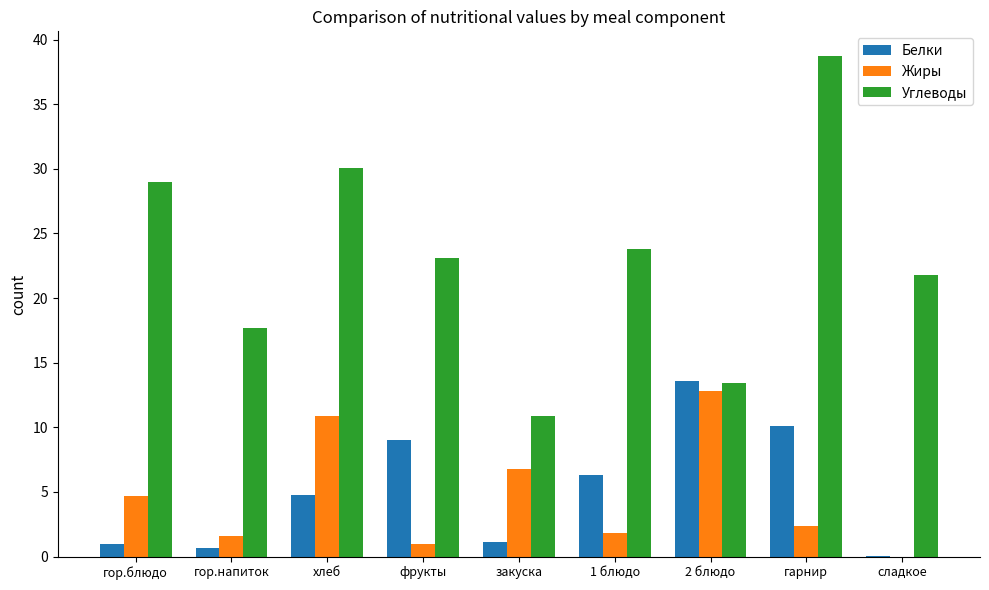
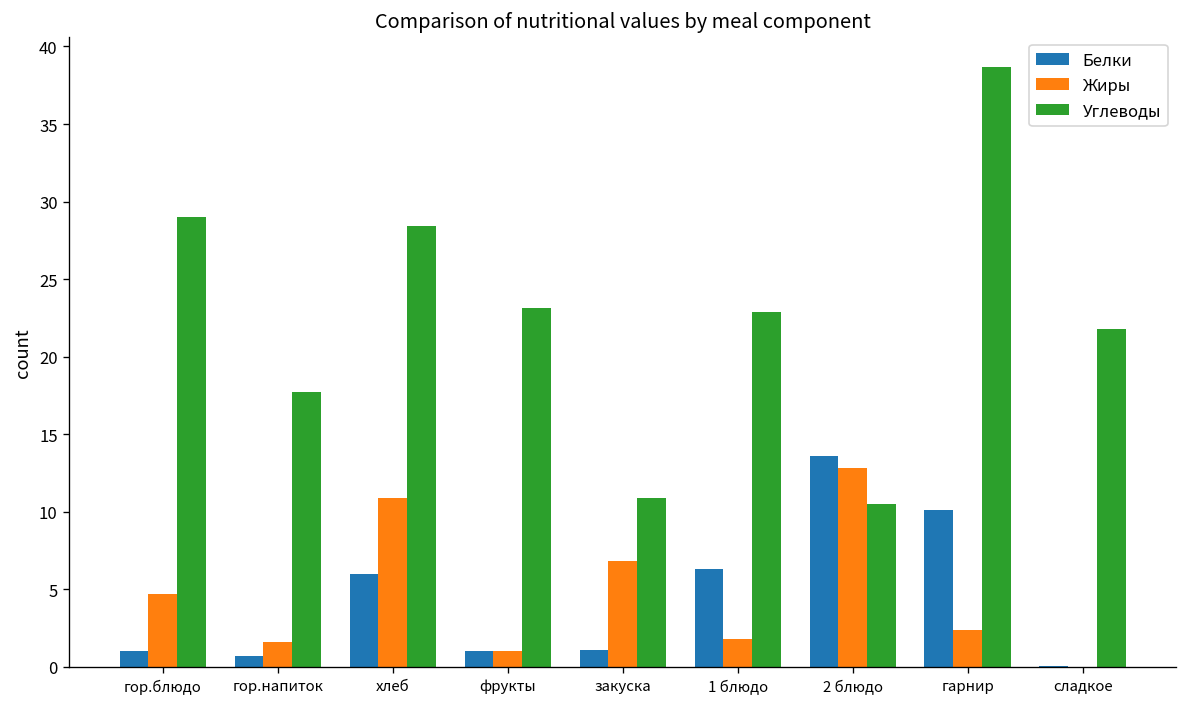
Белки, хлеб: 4.8 -> 6.0
Углеводы, хлеб: 30.1 -> 28.4
Белки, фрукты: 9 -> 1
Углеводы, 1 блюдо: 23.8 -> 22.9
Углеводы, 2 блюдо: 13.4 -> 10.5
